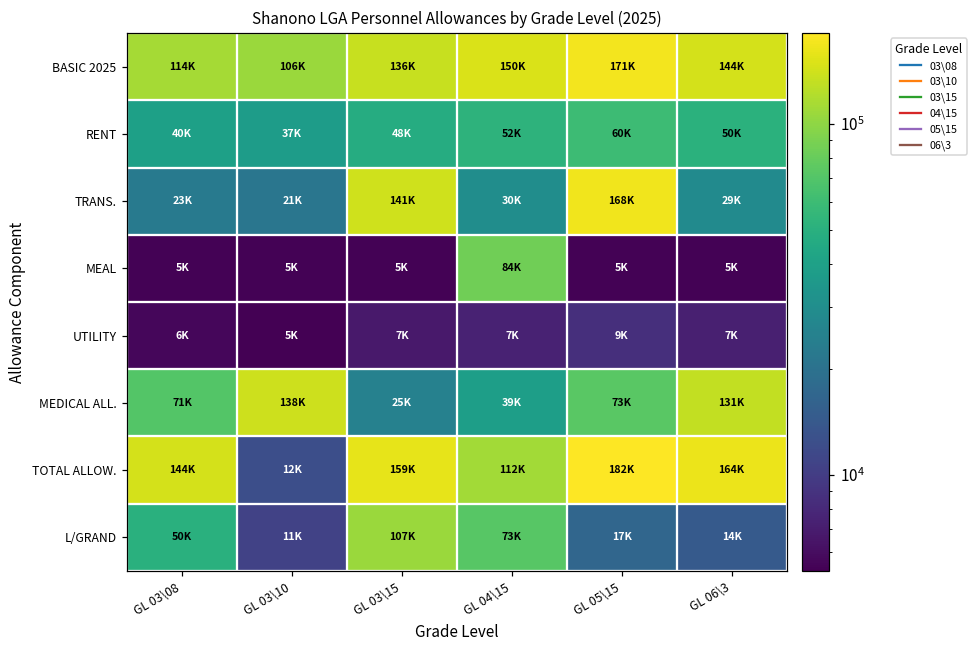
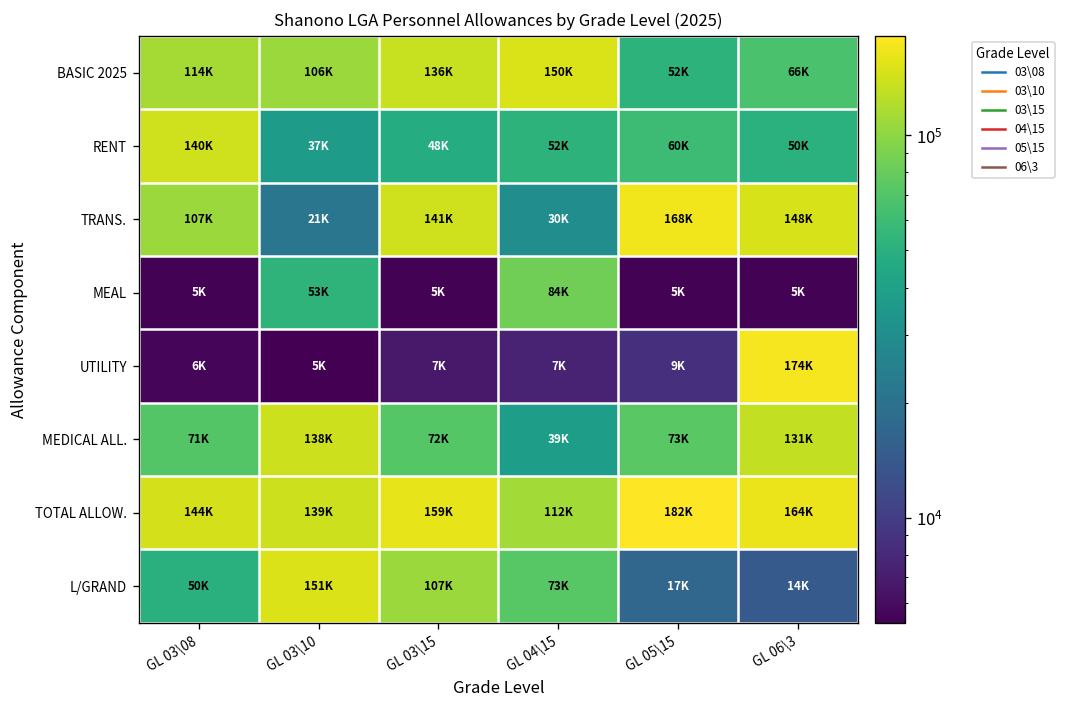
BASIC 2025, GL 05\15: 171K -> 52K
BASIC 2025, GL 06\3: 144K -> 66K
RENT, GL 03\08: 40K -> 140K
TRANS., GL 03\08: 23K -> 107K
TRANS., GL 06\3: 29K -> 148K
MEAL, GL 03\10: 5K -> 53K
UTILITY, GL 06\3: 7K -> 174K
MEDICAL ALL., GL 03\15: 25K -> 72K
TOTAL ALLOW., GL 03\10: 12K -> 139K
L/GRAND, GL 03\10: 11K -> 151K
